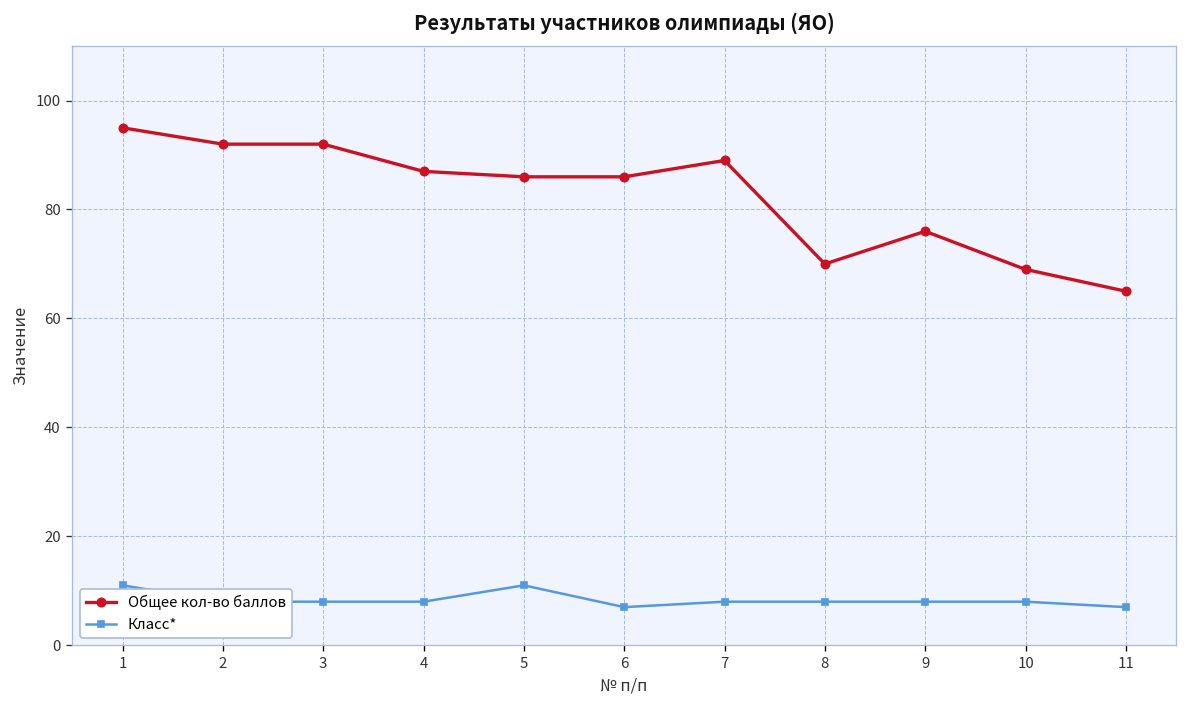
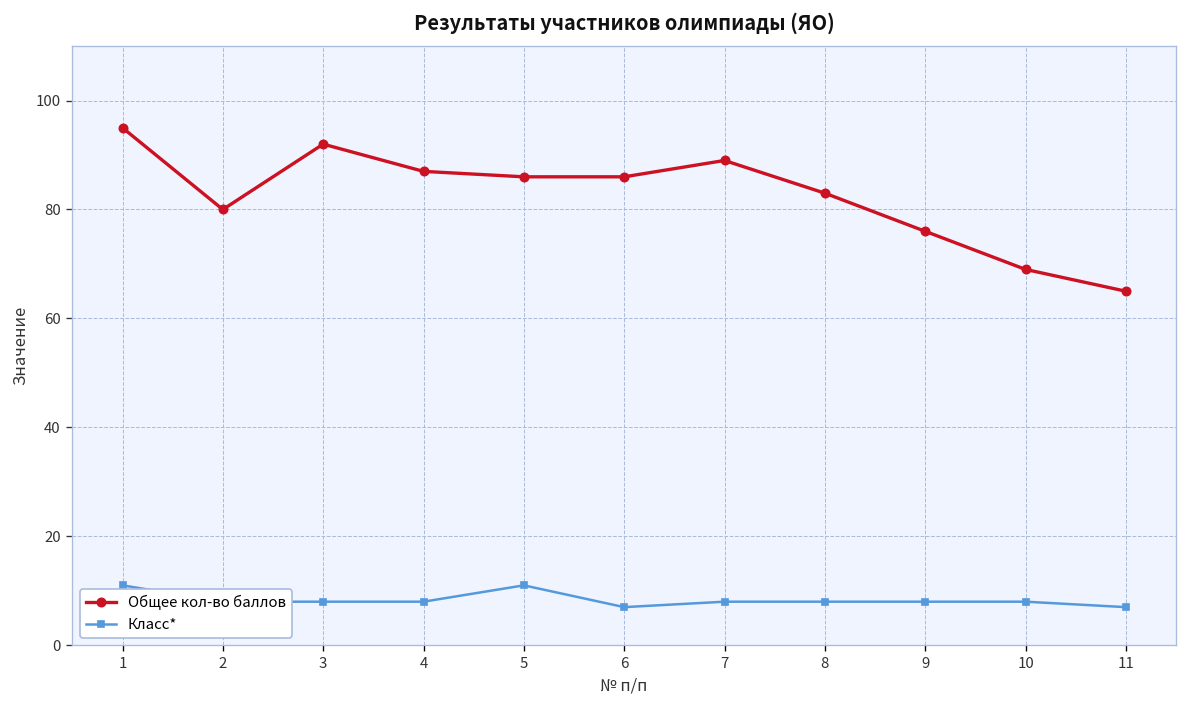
Общее кол-во баллов, 2: 92 -> 80
Общее кол-во баллов, 8: 70 -> 83
